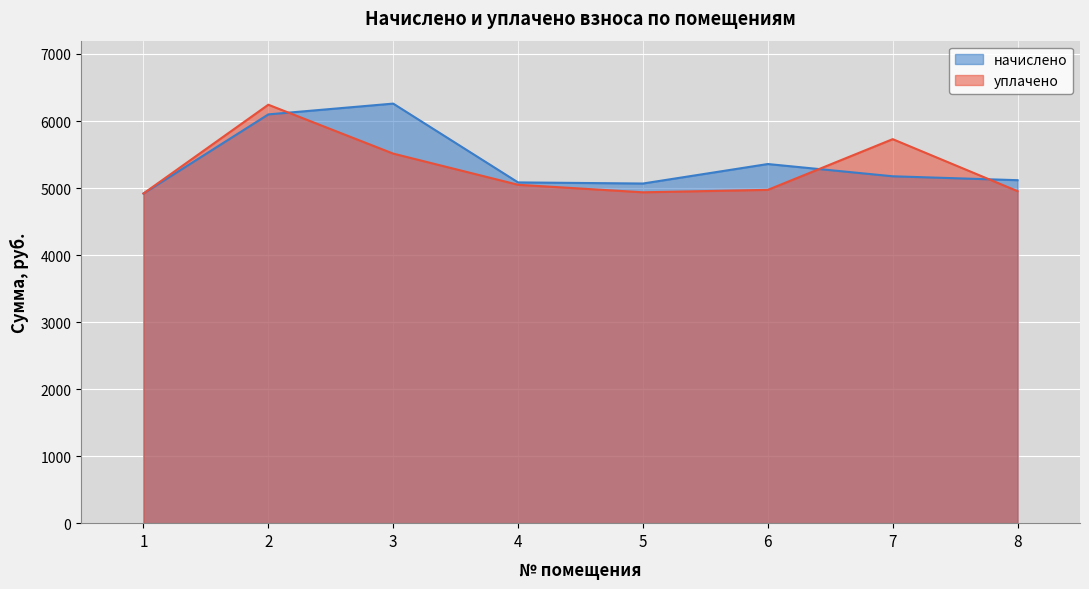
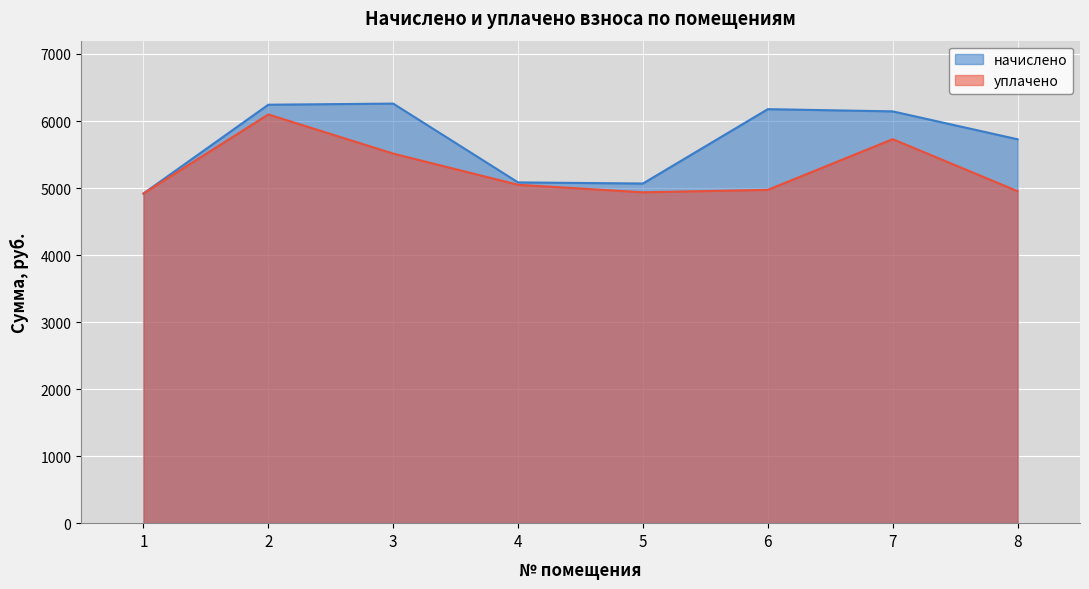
начислено, 2: 6100 -> 6200
уплачено, 2: 6200 -> 6100
начислено, 6: 5400 -> 6200
начислено, 7: 5200 -> 6100
начислено, 8: 5100 -> 5700
